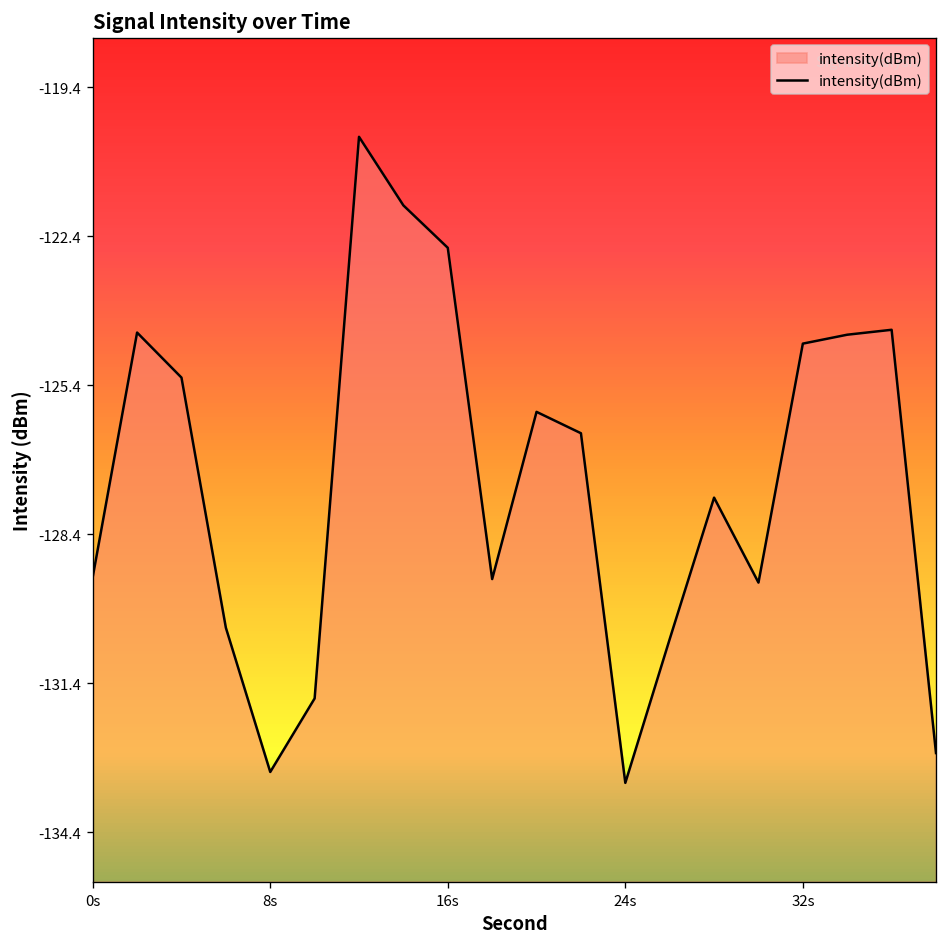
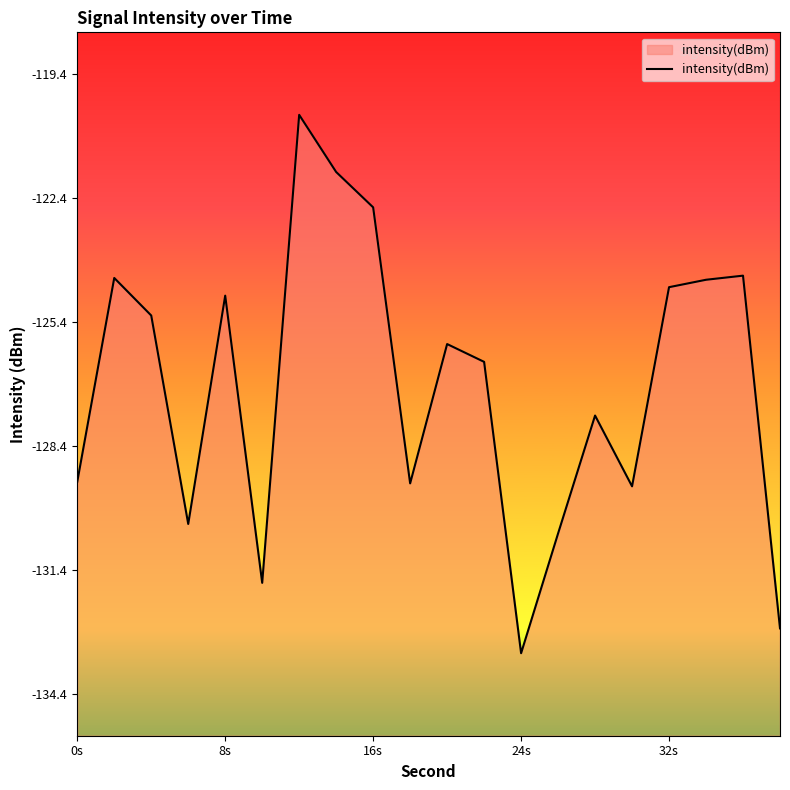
8s: -133.2 -> -124.8
